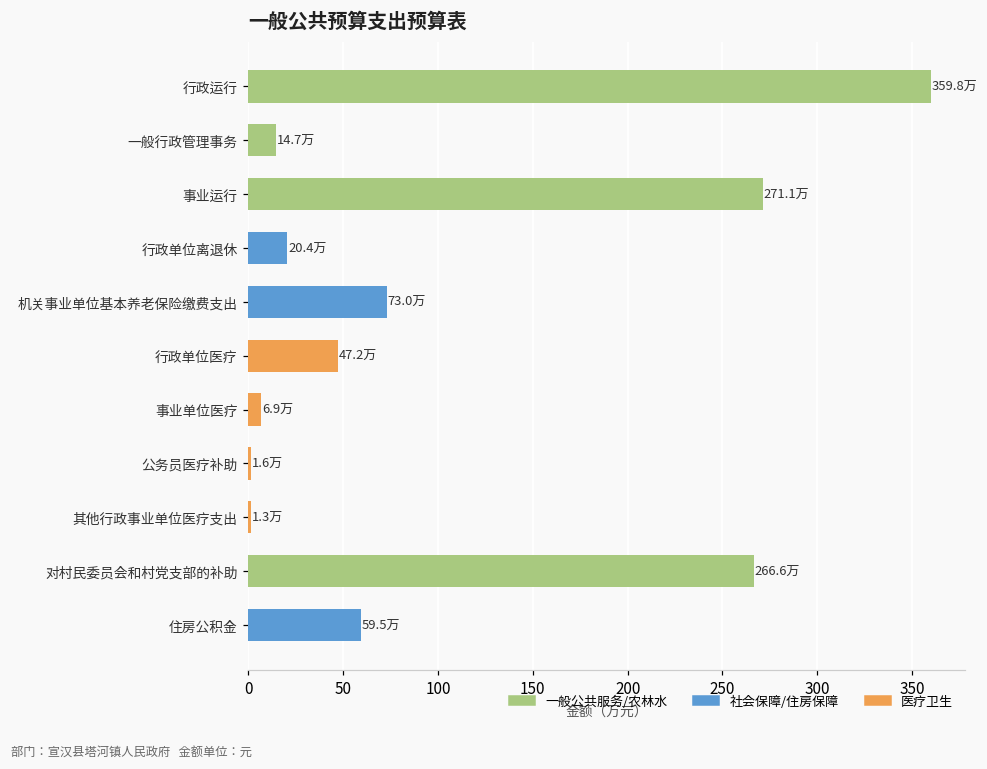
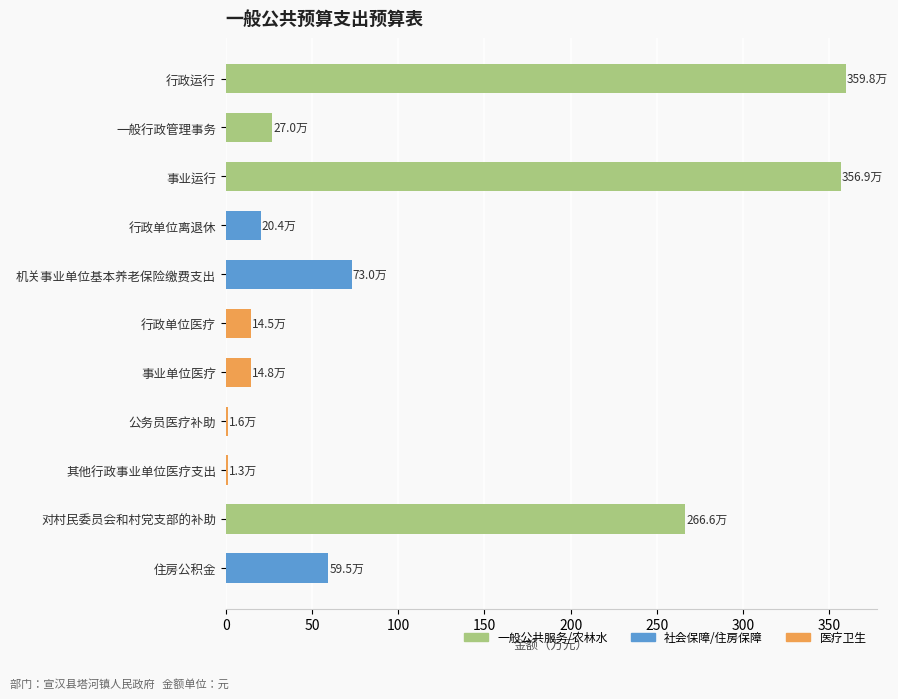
一般行政管理事务: 14.7万 -> 27.0万
事业运行: 271.1万 -> 356.9万
行政单位医疗: 47.2万 -> 14.5万
事业单位医疗: 6.9万 -> 14.8万
